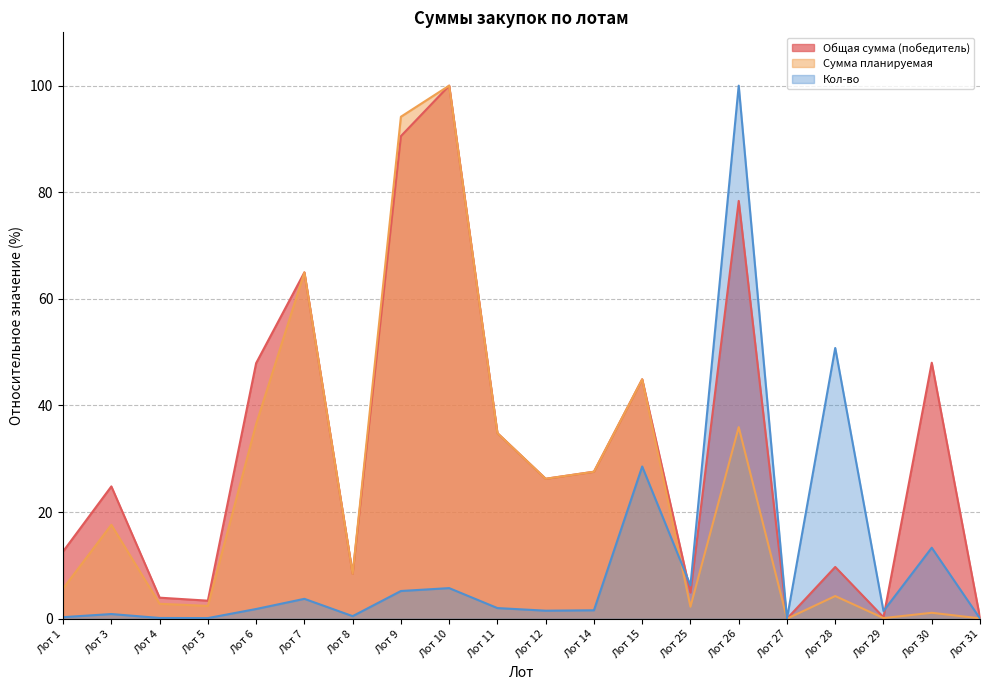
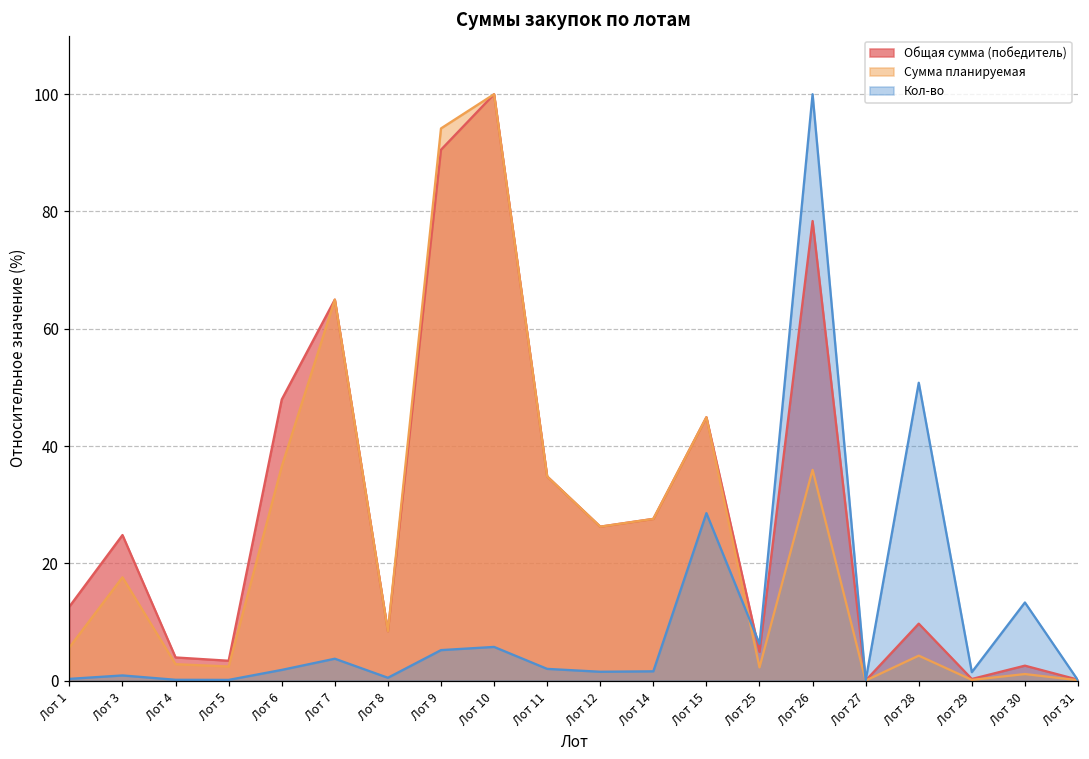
Общая сумма (победитель), Лот 30: 48 -> 3
